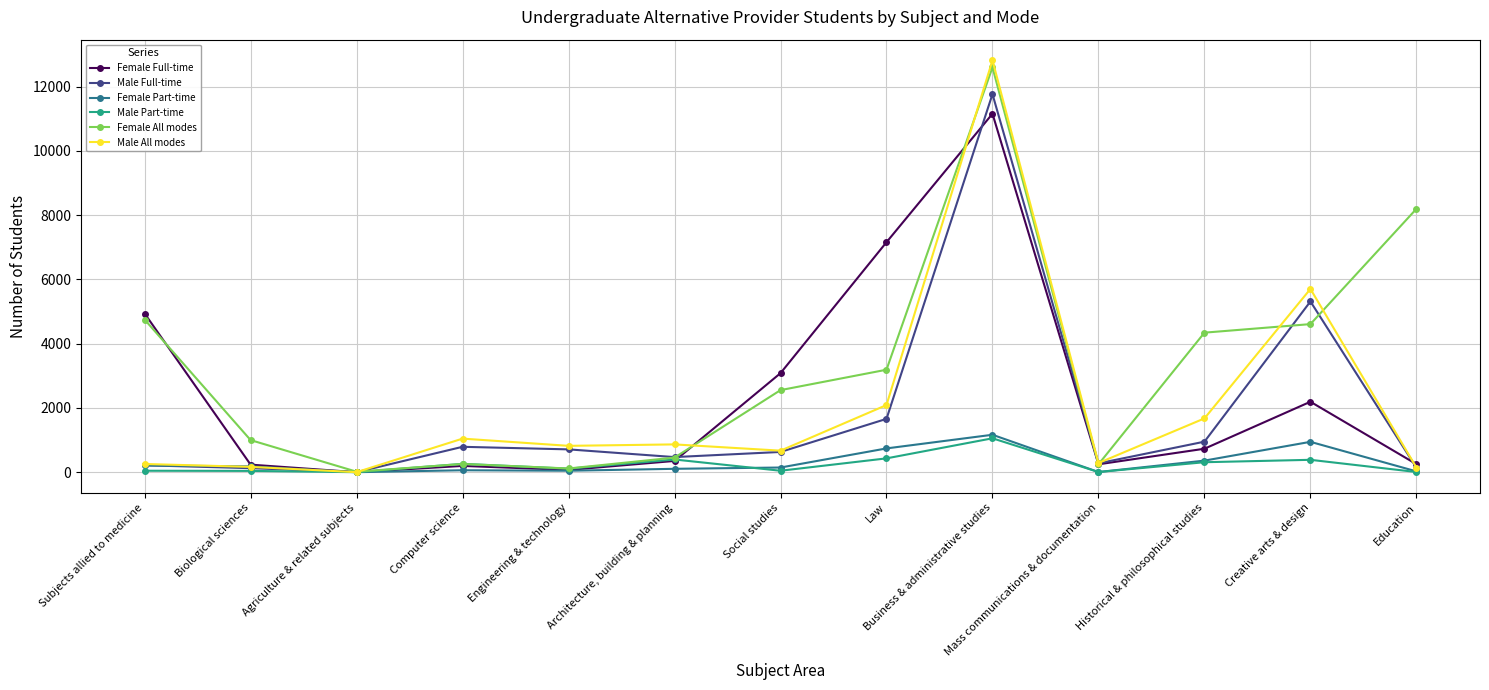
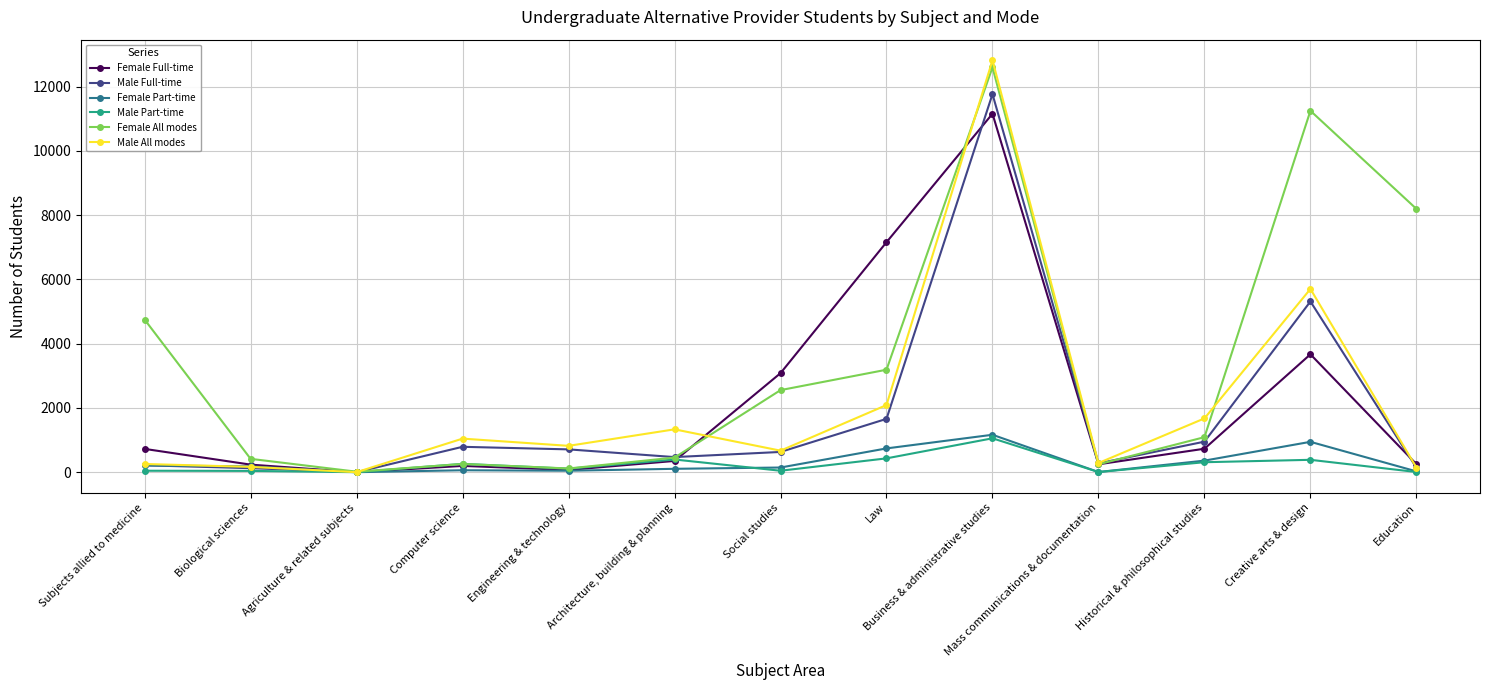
Female Full-time, Subjects allied to medicine: 4900 -> 700
Female All modes, Biological sciences: 1000 -> 400
Male All modes, Architecture, building & planning: 900 -> 1300
Female All modes, Historical & philosophical studies: 4300 -> 1100
Female Full-time, Creative arts & design: 2200 -> 3700
Female All modes, Creative arts & design: 4600 -> 11300
